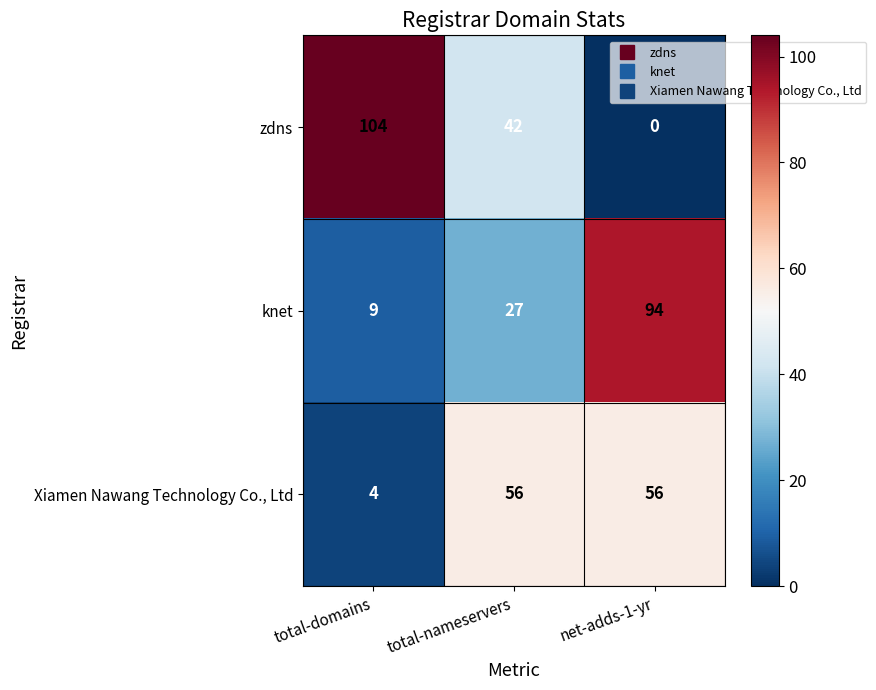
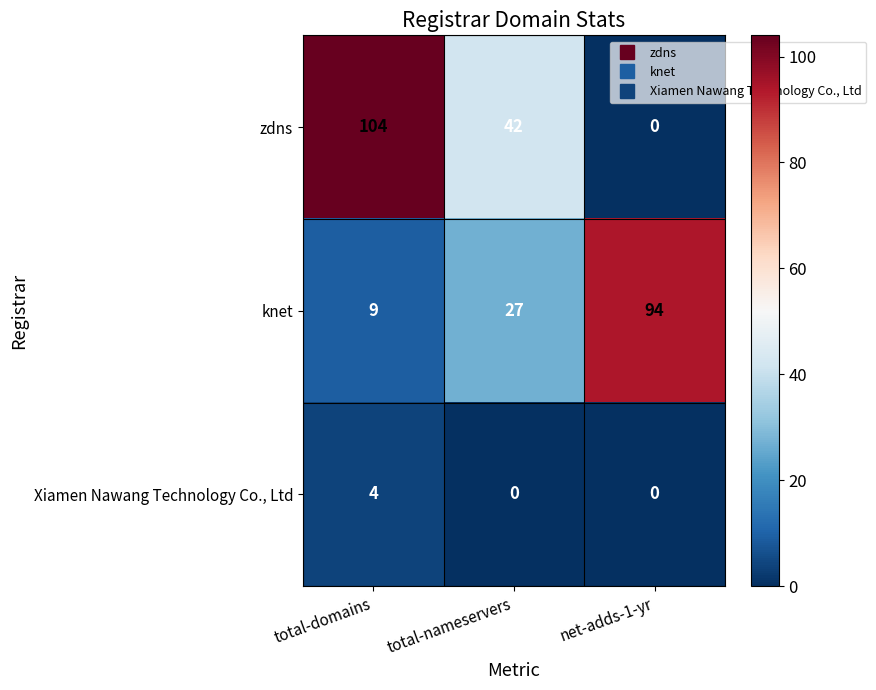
Xiamen Nawang Technology Co., Ltd, total-nameservers: 56 -> 0
Xiamen Nawang Technology Co., Ltd, net-adds-1-yr: 56 -> 0
